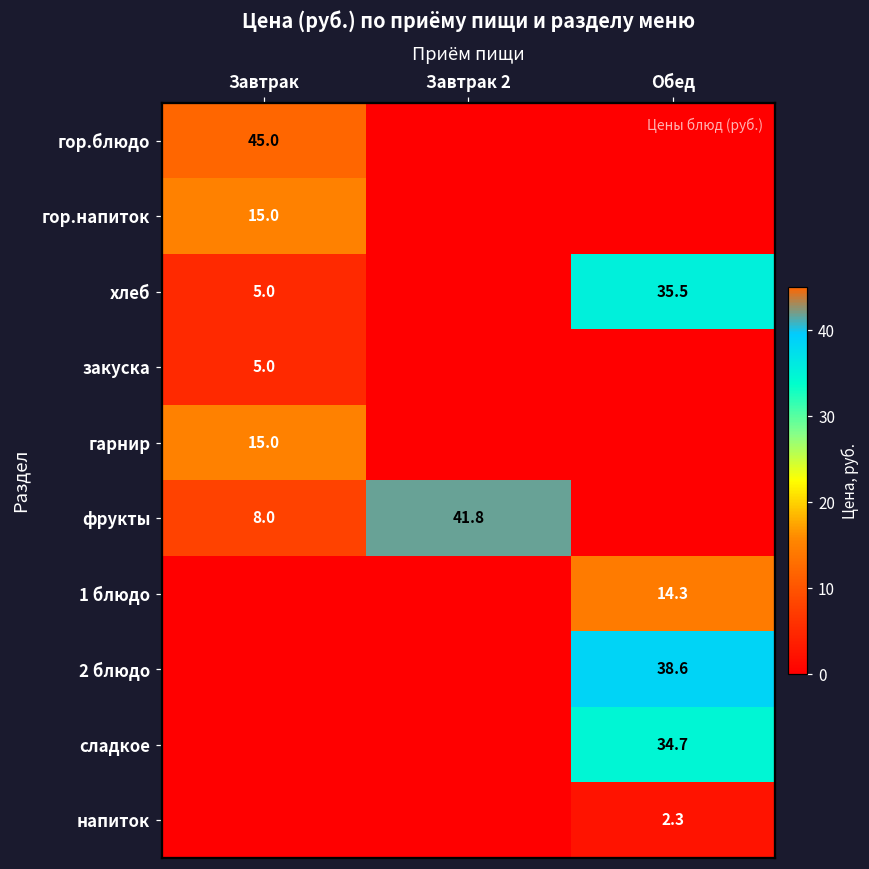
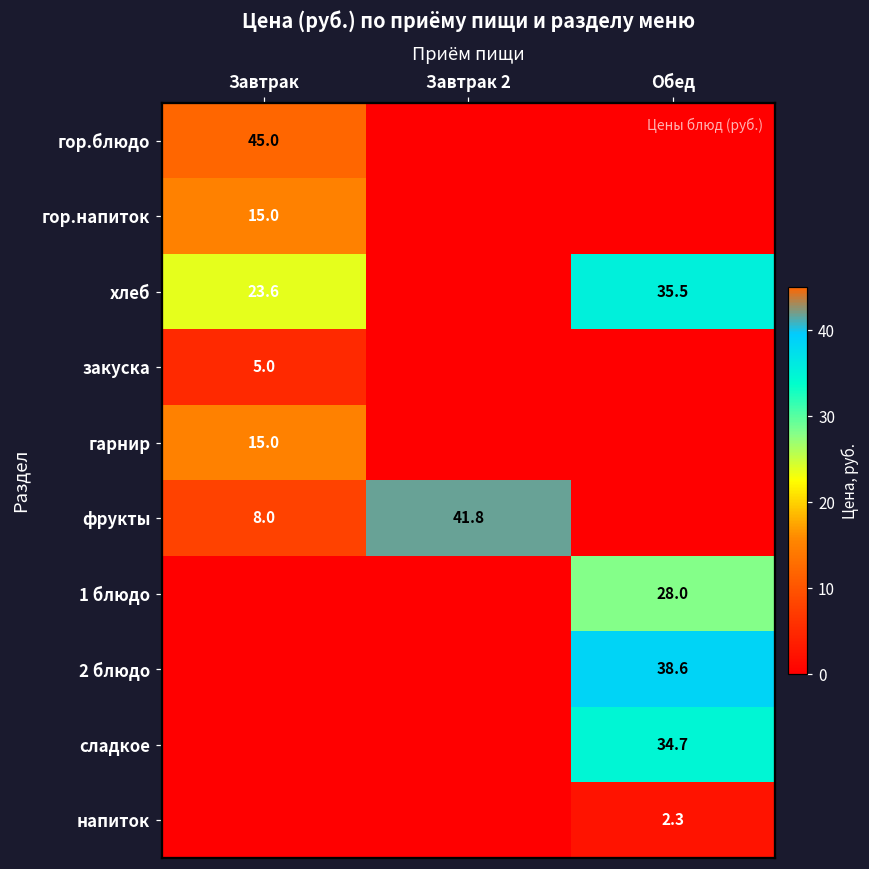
хлеб, Завтрак: 5.0 -> 23.6
1 блюдо, Обед: 14.3 -> 28.0
